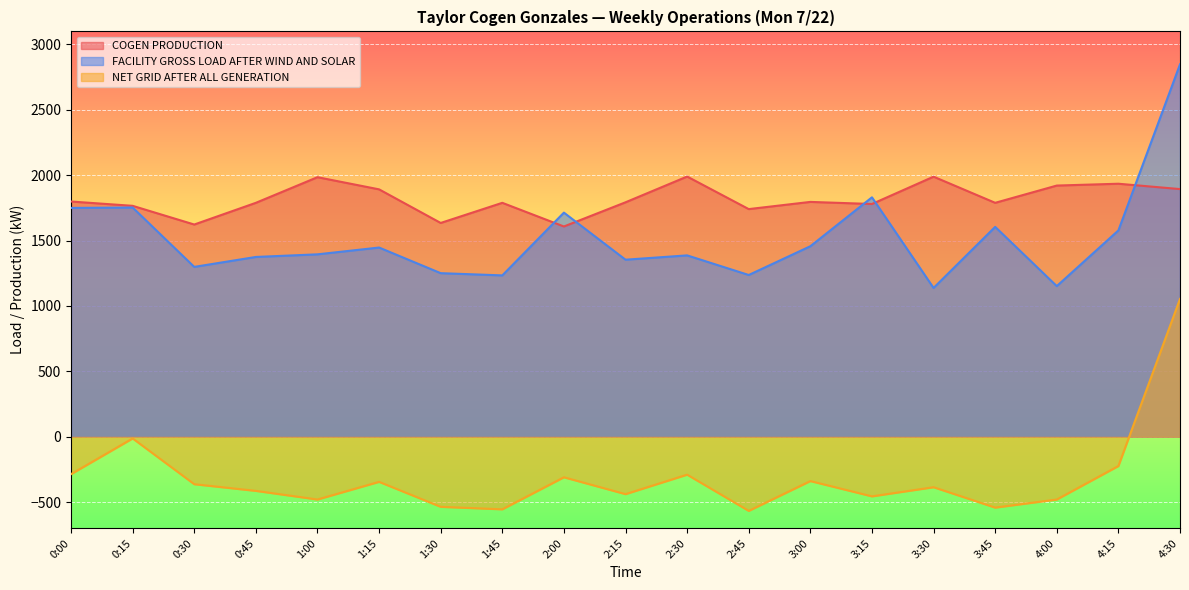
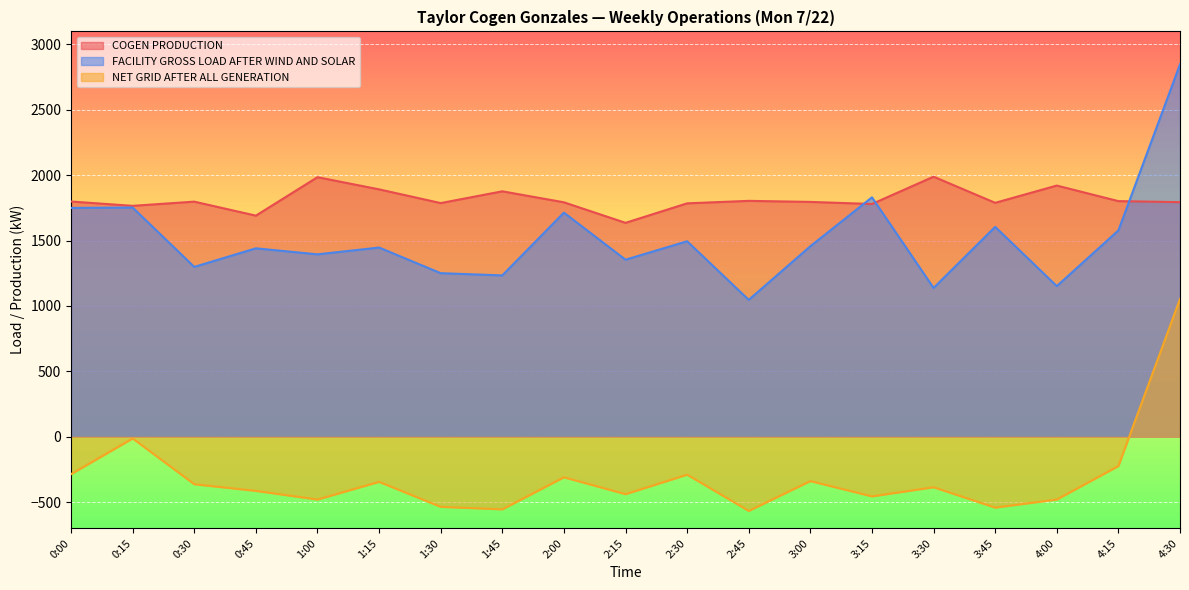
COGEN PRODUCTION, 0:30: 1620 -> 1800
COGEN PRODUCTION, 0:45: 1790 -> 1690
FACILITY GROSS LOAD AFTER WIND AND SOLAR, 0:45: 1380 -> 1440
COGEN PRODUCTION, 1:30: 1640 -> 1790
COGEN PRODUCTION, 1:45: 1790 -> 1880
COGEN PRODUCTION, 2:00: 1610 -> 1790
COGEN PRODUCTION, 2:15: 1790 -> 1640
COGEN PRODUCTION, 2:30: 1990 -> 1790
FACILITY GROSS LOAD AFTER WIND AND SOLAR, 2:30: 1390 -> 1500
COGEN PRODUCTION, 2:45: 1740 -> 1800
FACILITY GROSS LOAD AFTER WIND AND SOLAR, 2:45: 1240 -> 1050
COGEN PRODUCTION, 4:15: 1940 -> 1800
COGEN PRODUCTION, 4:30: 1890 -> 1790
